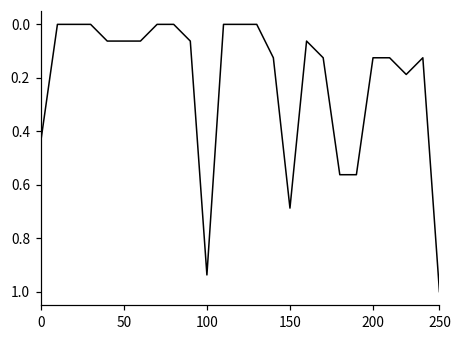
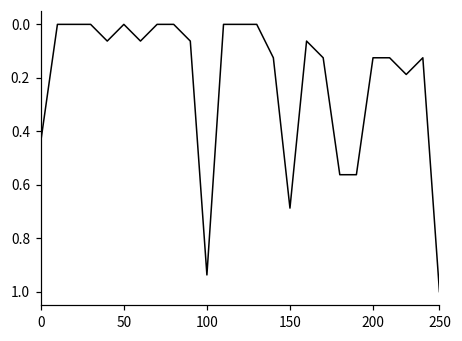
50: 0.06 -> 0.00
